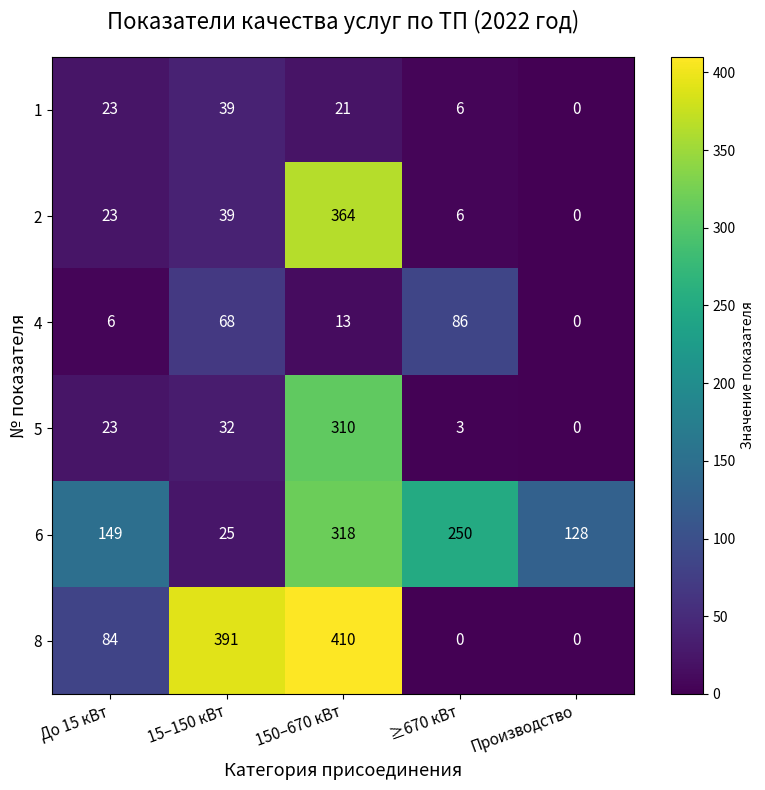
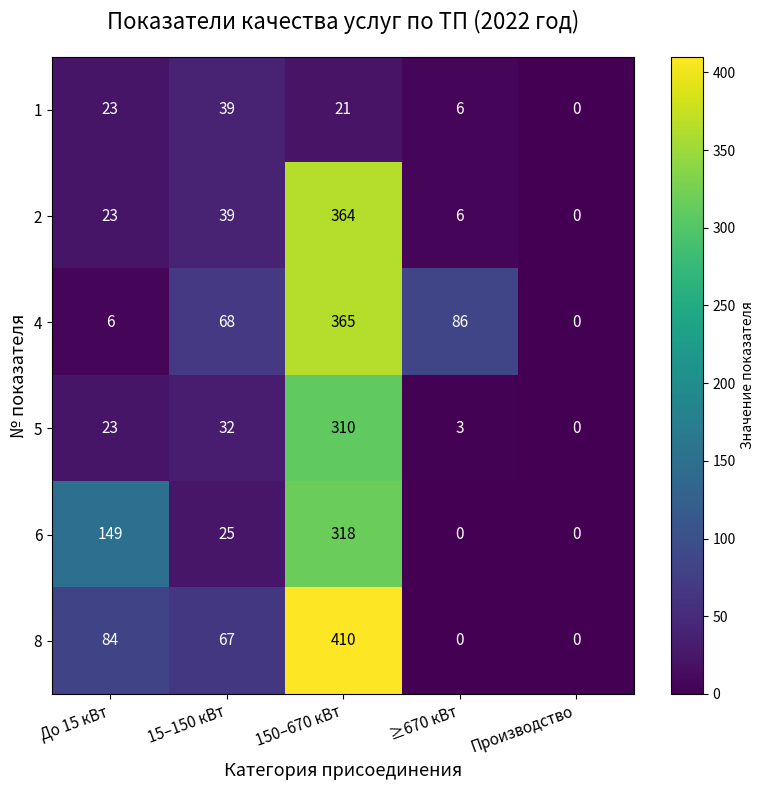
4, 150–670 кВт: 13 -> 365
6, ≥670 кВт: 250 -> 0
6, Производство: 128 -> 0
8, 15–150 кВт: 391 -> 67
